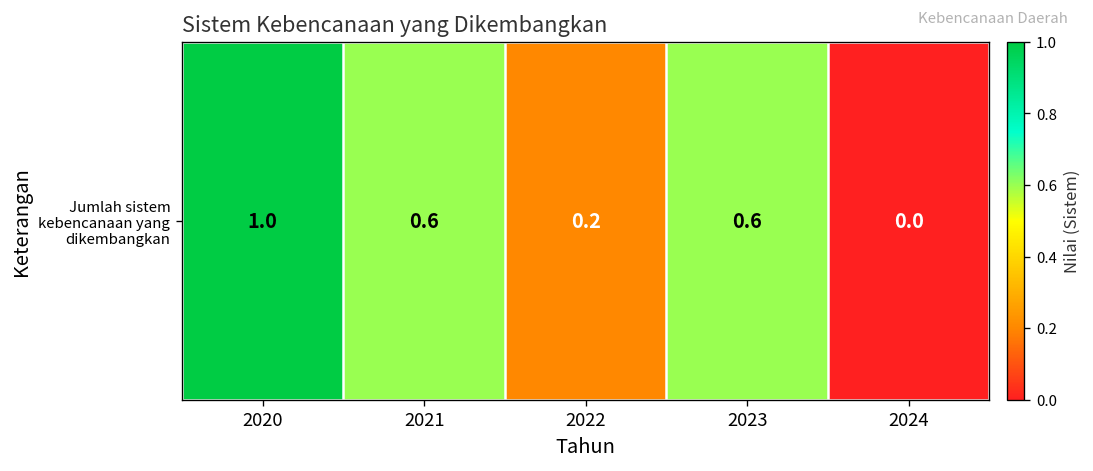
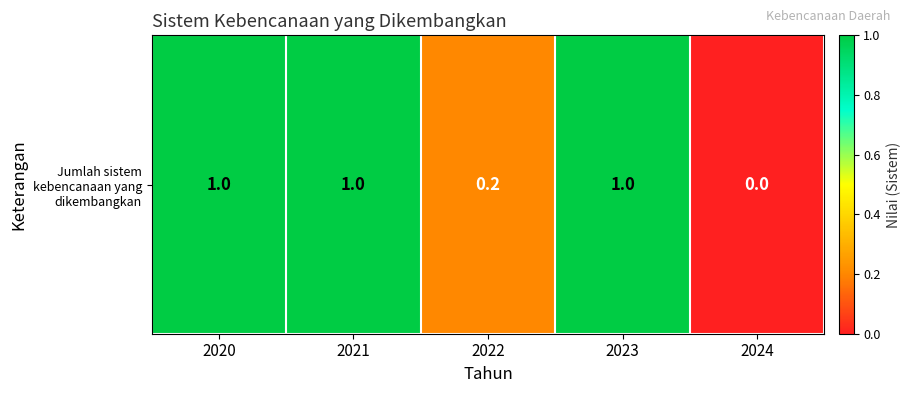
Jumlah sistem kebencanaan yang dikembangkan, 2021: 0.6 -> 1.0
Jumlah sistem kebencanaan yang dikembangkan, 2023: 0.6 -> 1.0
